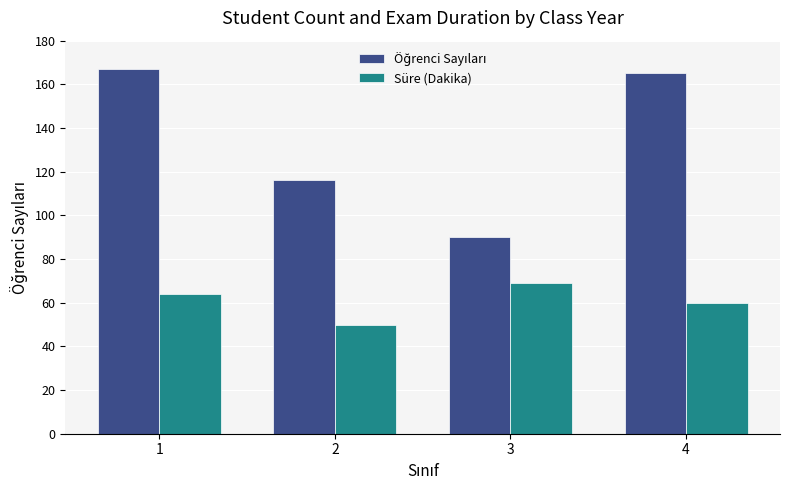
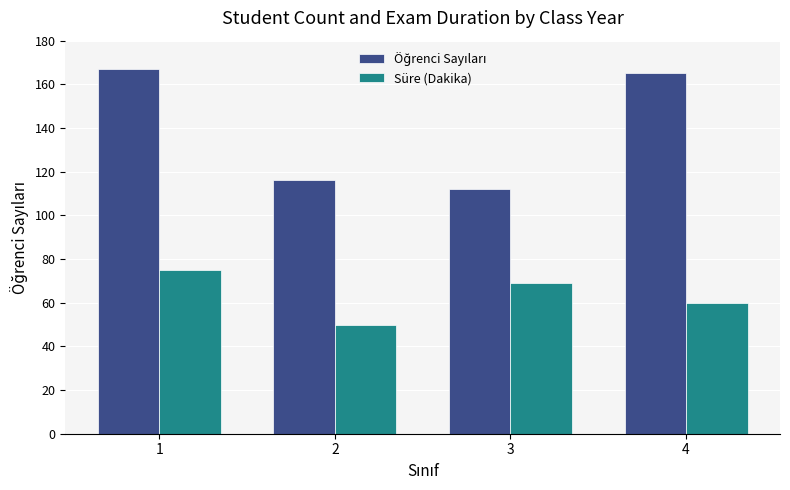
Süre (Dakika), 1: 64 -> 75
Öğrenci Sayıları, 3: 90 -> 112
